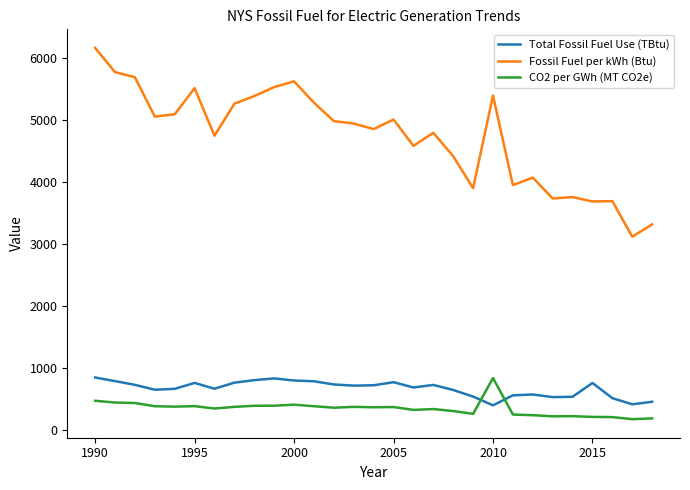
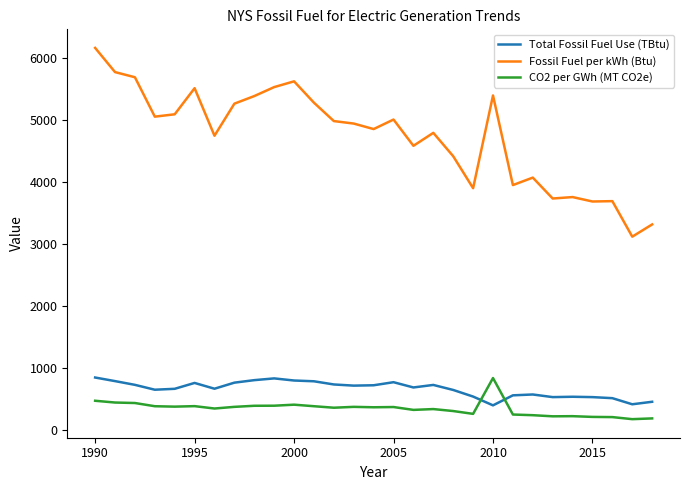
Total Fossil Fuel Use (TBtu), 2015: 800 -> 500
